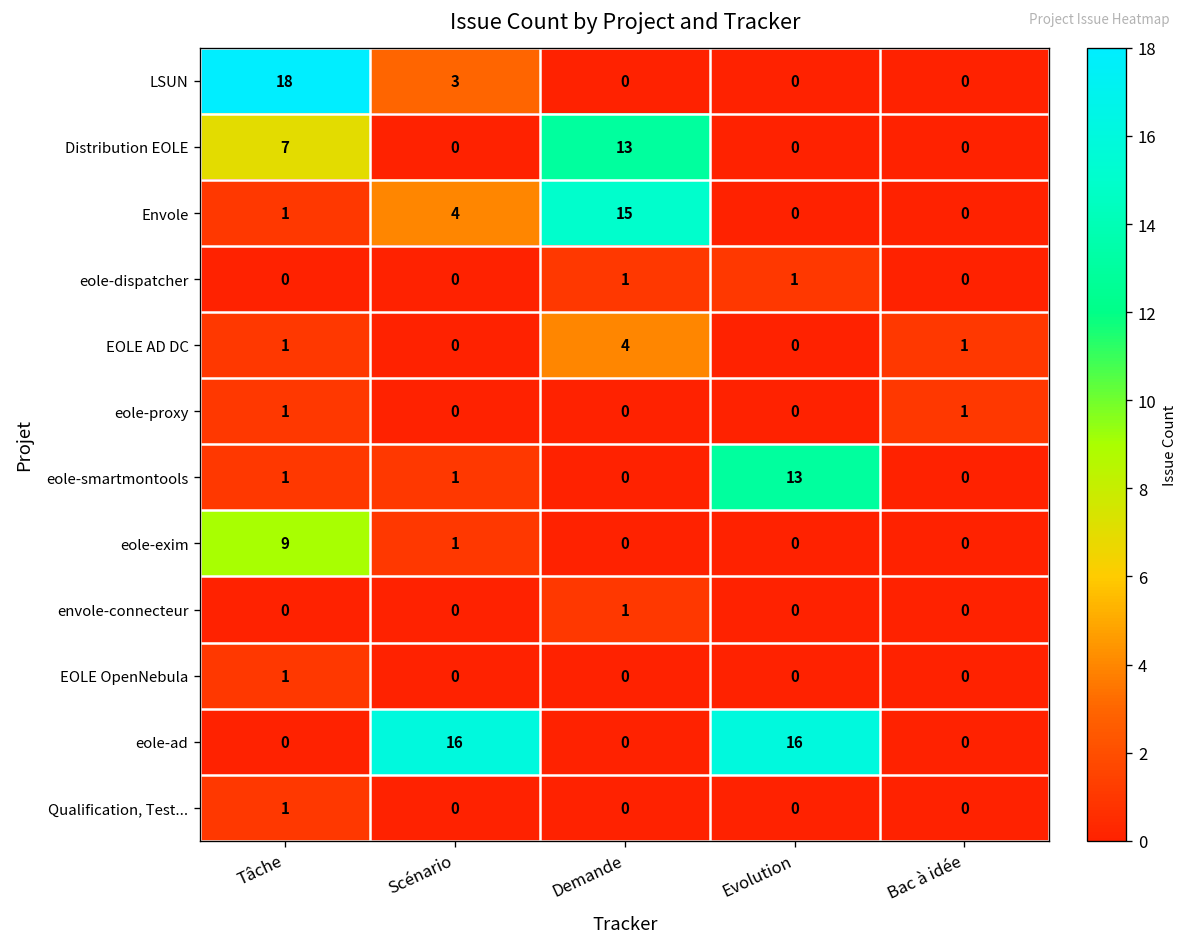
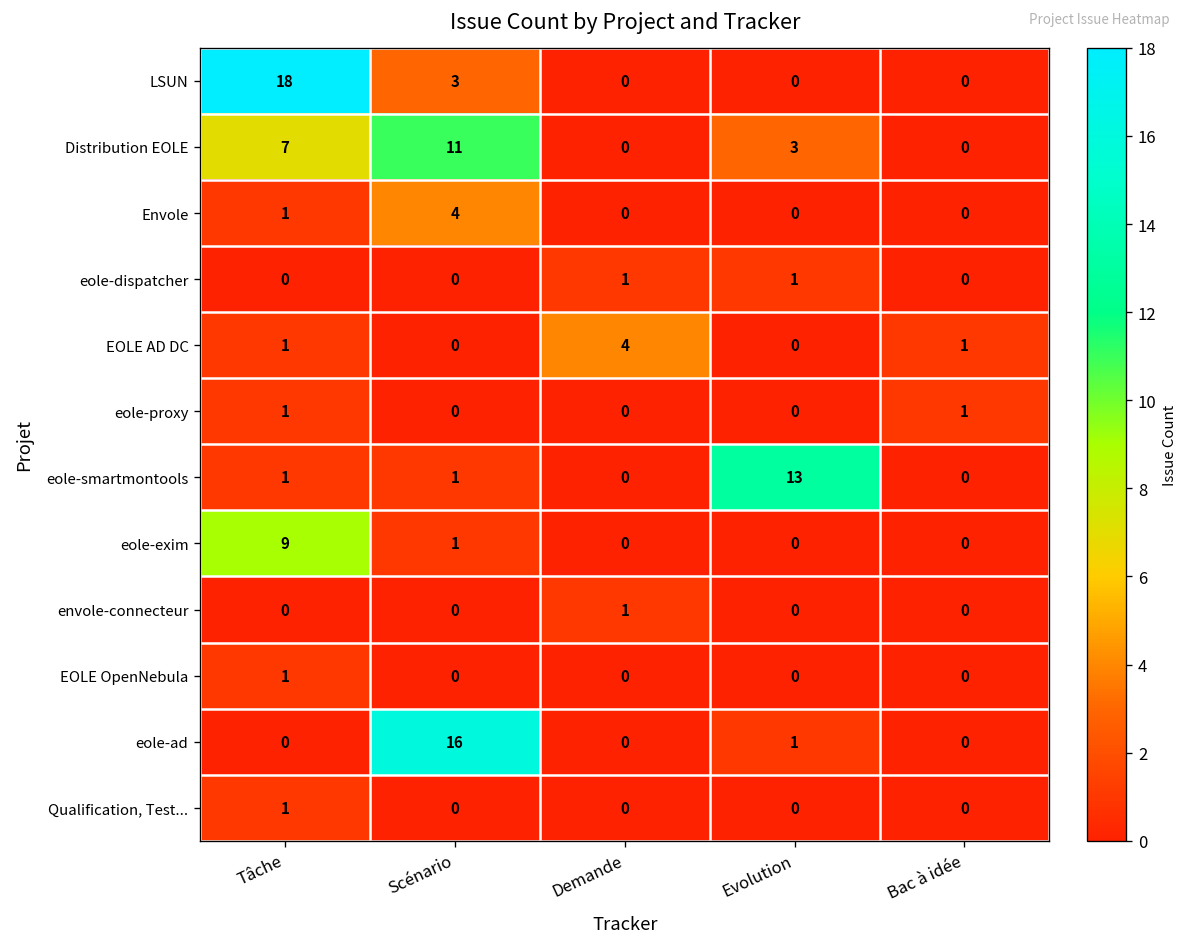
Distribution EOLE, Scénario: 0 -> 11
Distribution EOLE, Demande: 13 -> 0
Distribution EOLE, Evolution: 0 -> 3
Envole, Demande: 15 -> 0
eole-ad, Evolution: 16 -> 1
